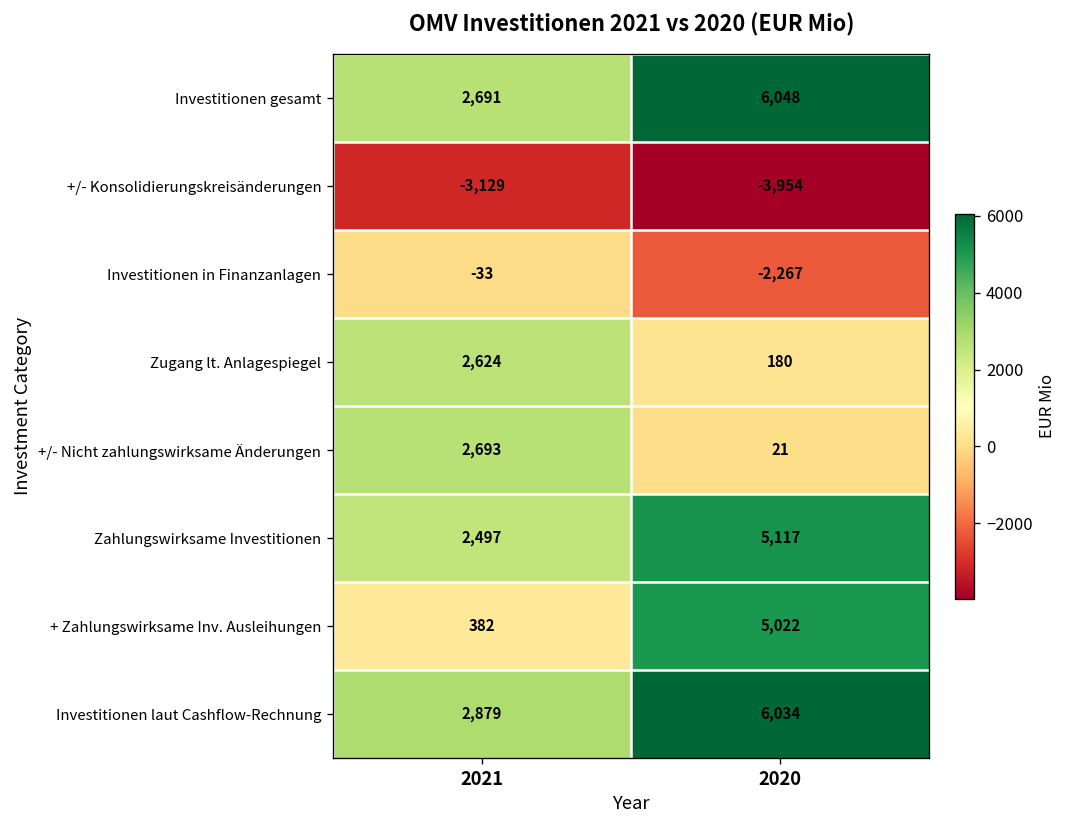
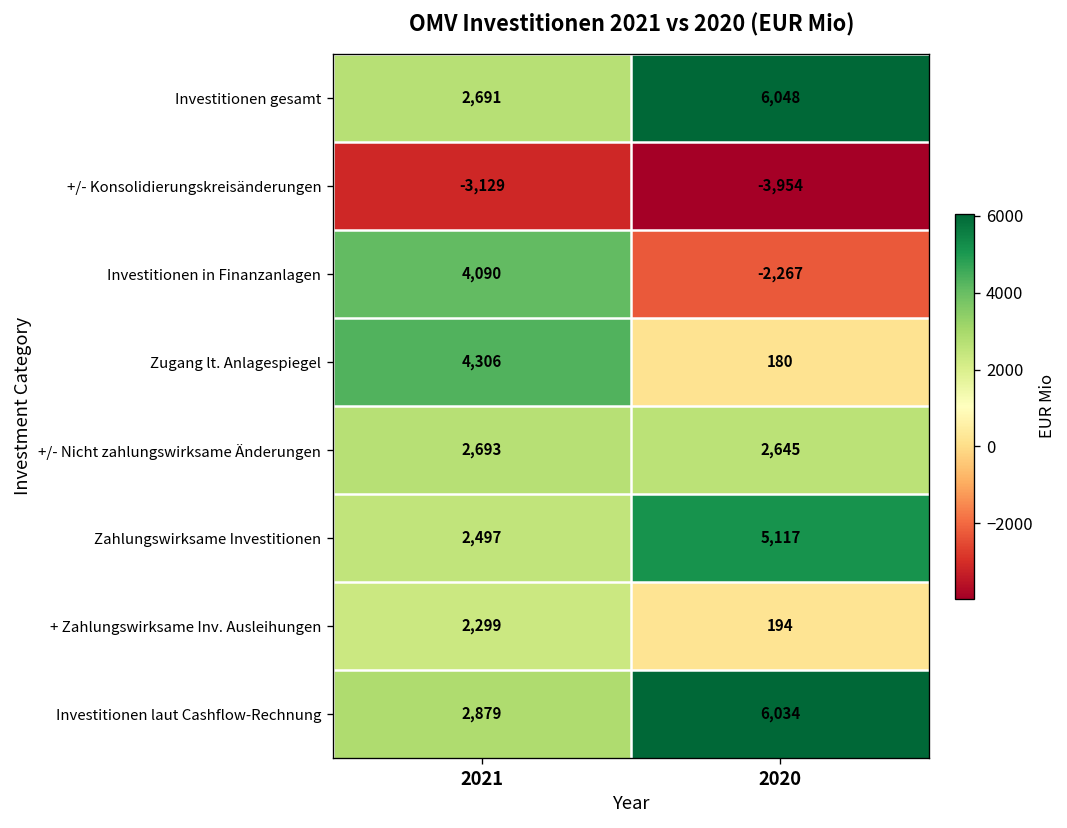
Investitionen in Finanzanlagen, 2021: -33 -> 4,090
Zugang lt. Anlagespiegel, 2021: 2,624 -> 4,306
+/- Nicht zahlungswirksame Änderungen, 2020: 21 -> 2,645
+ Zahlungswirksame Inv. Ausleihungen, 2021: 382 -> 2,299
+ Zahlungswirksame Inv. Ausleihungen, 2020: 5,022 -> 194
